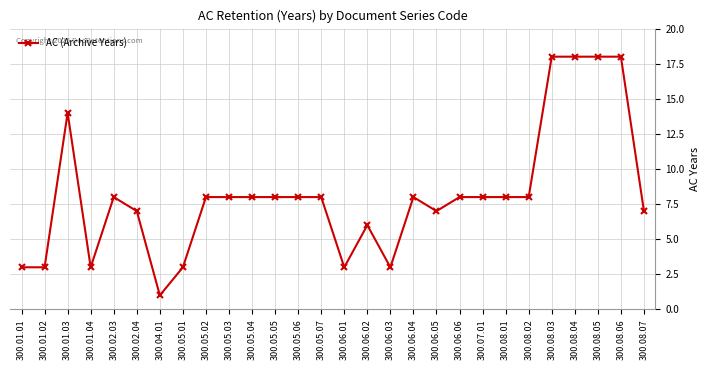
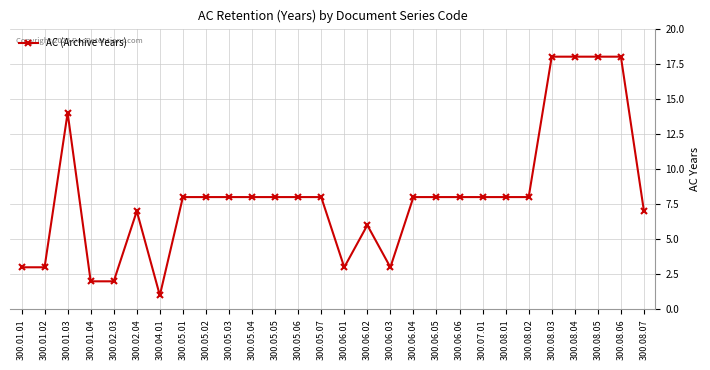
300.01.04: 3 -> 2
300.02.03: 8 -> 2
300.05.01: 3 -> 8
300.06.05: 7 -> 8
